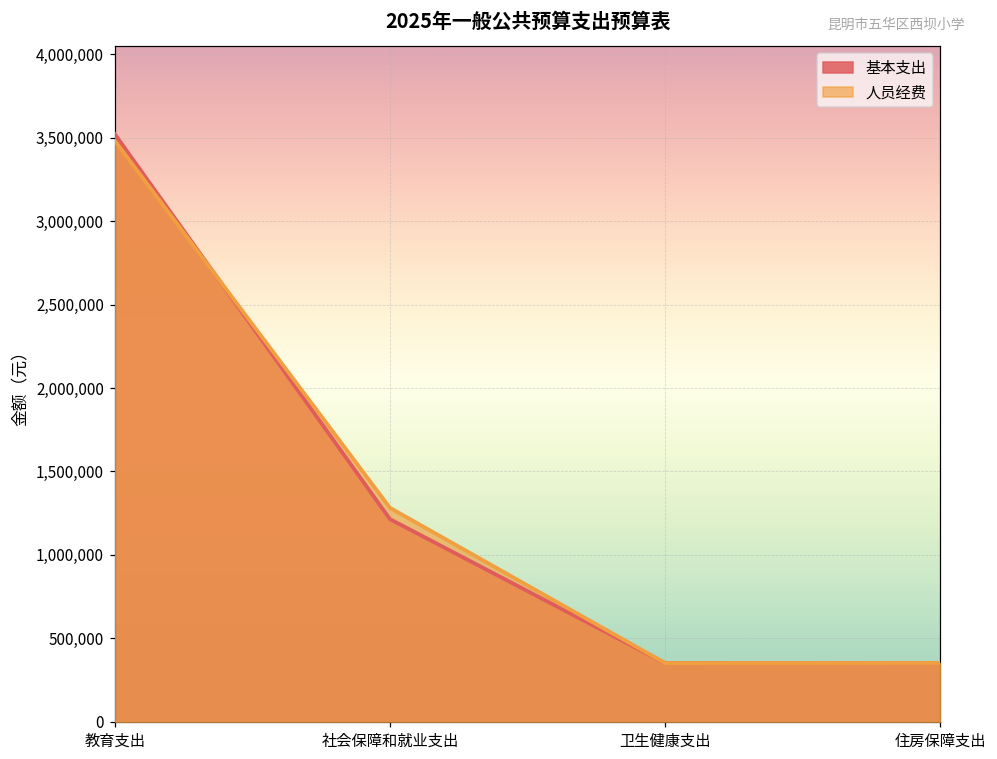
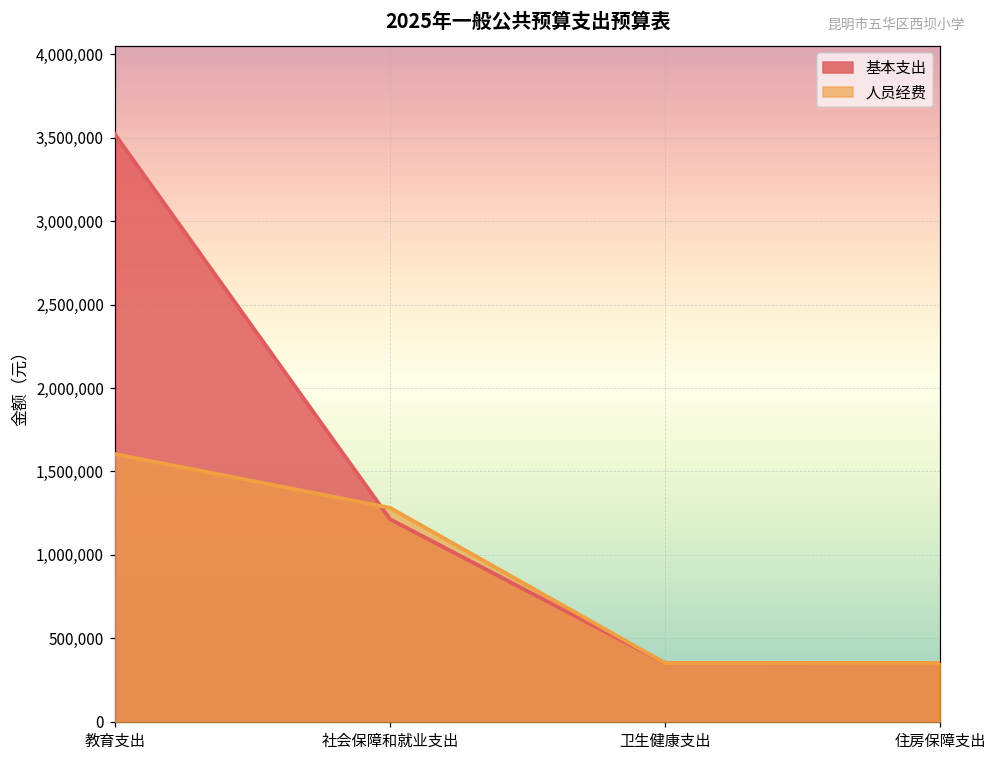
人员经费, 教育支出: 3,480,000 -> 1,600,000
